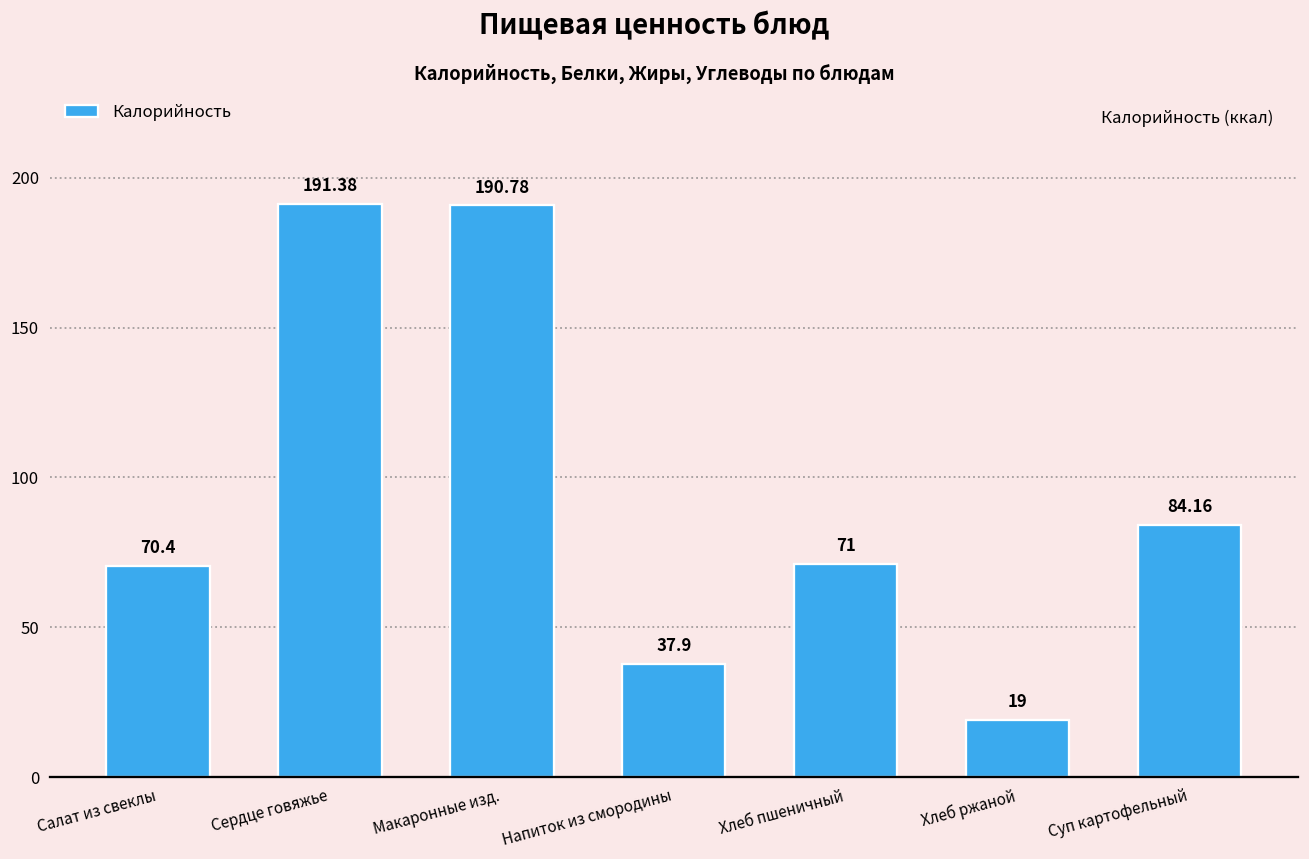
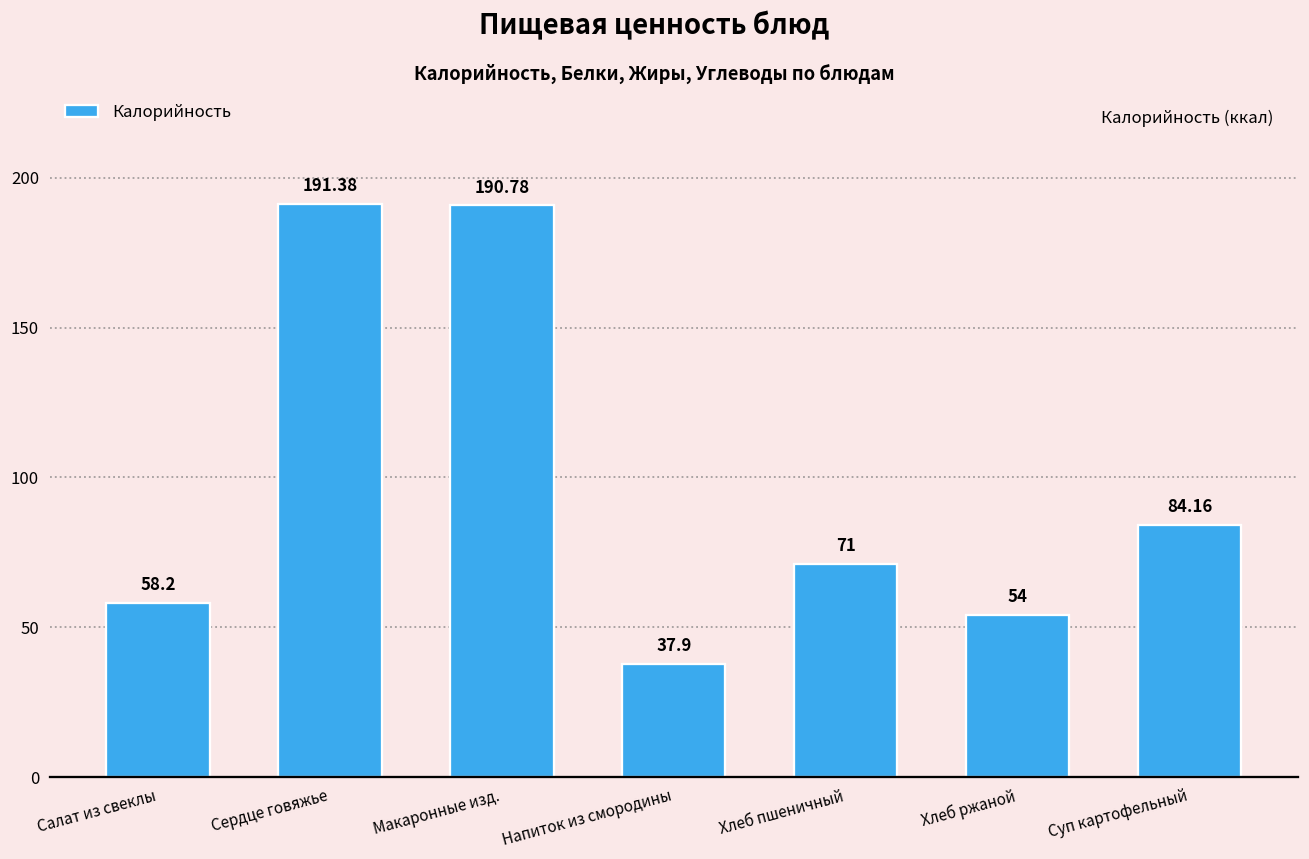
Салат из свеклы: 70.4 -> 58.2
Хлеб ржаной: 19 -> 54
